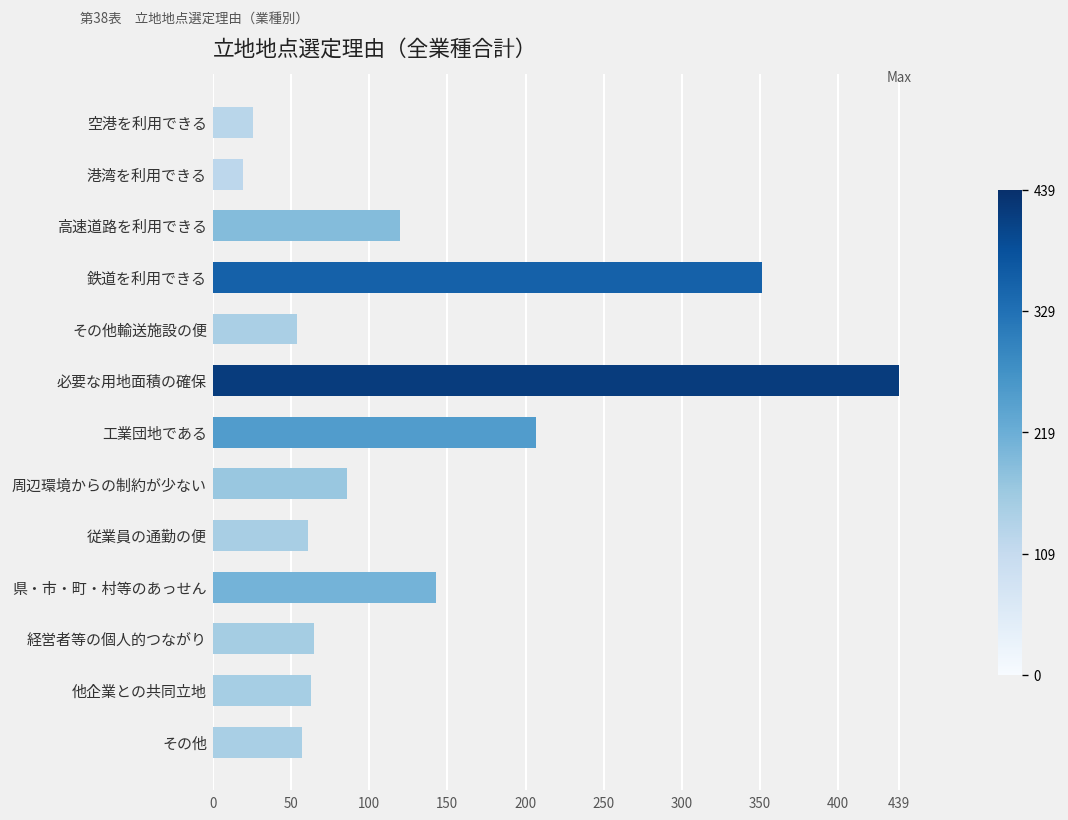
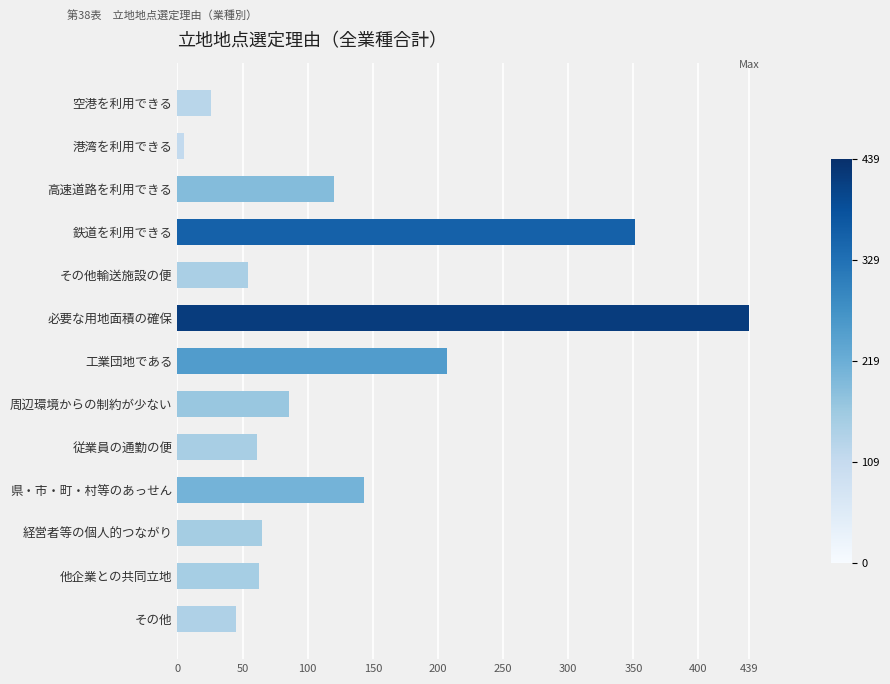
港湾を利用できる: 19 -> 5
その他: 57 -> 45
